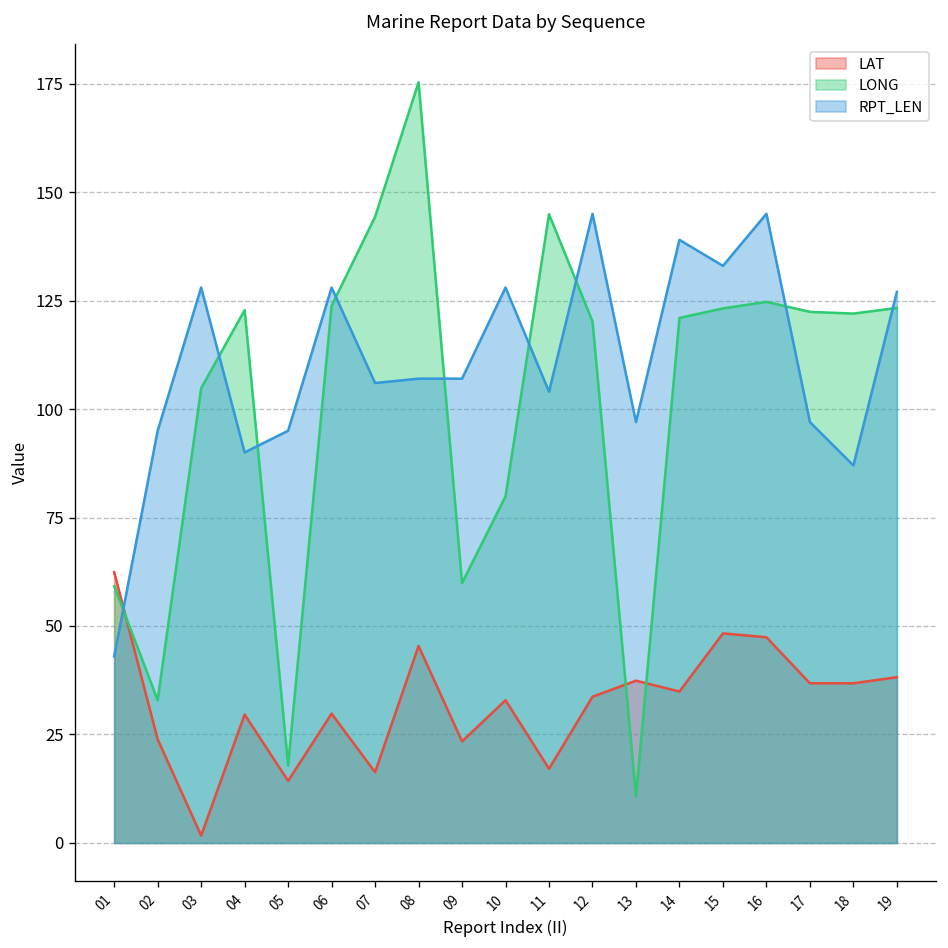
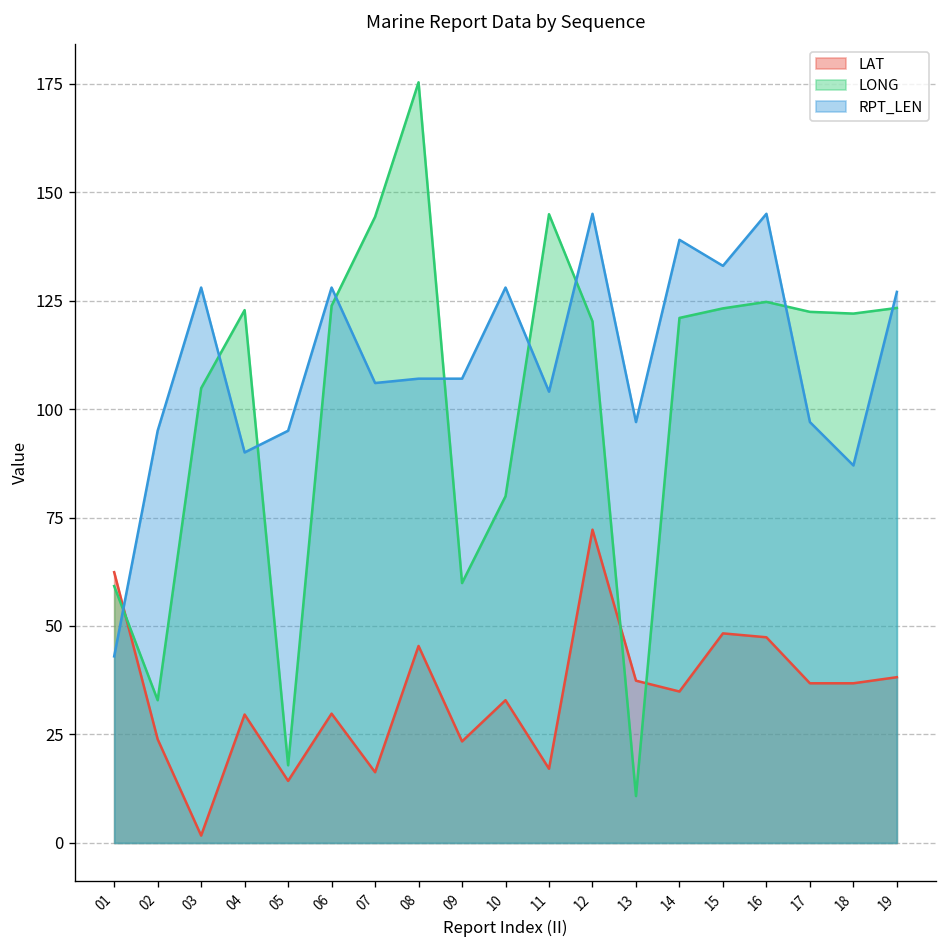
LAT, 12: 34 -> 72
